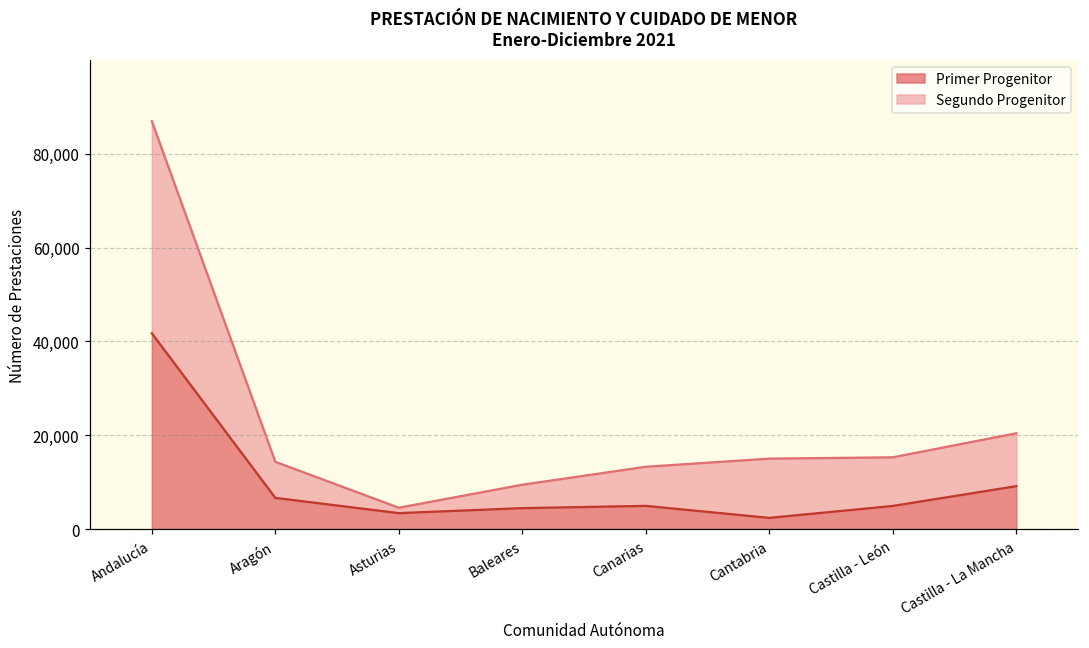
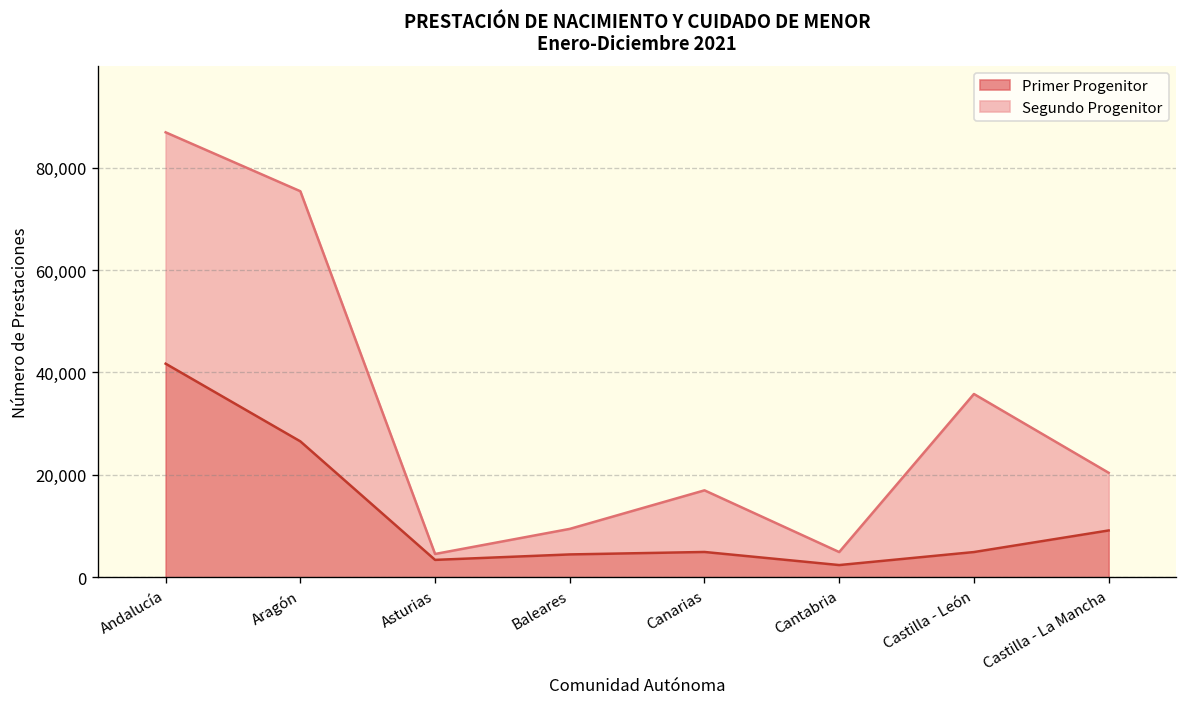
Primer Progenitor, Aragón: 7,000 -> 27,000
Segundo Progenitor, Aragón: 8,000 -> 49,000
Segundo Progenitor, Canarias: 8,000 -> 12,000
Segundo Progenitor, Cantabria: 13,000 -> 3,000
Segundo Progenitor, Castilla - León: 10,000 -> 31,000
